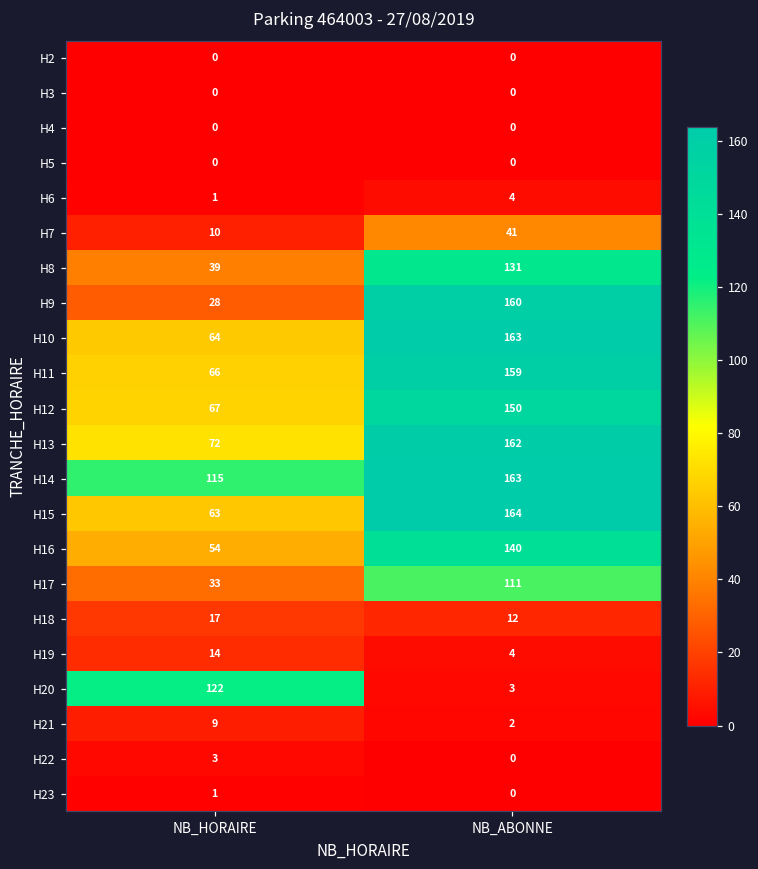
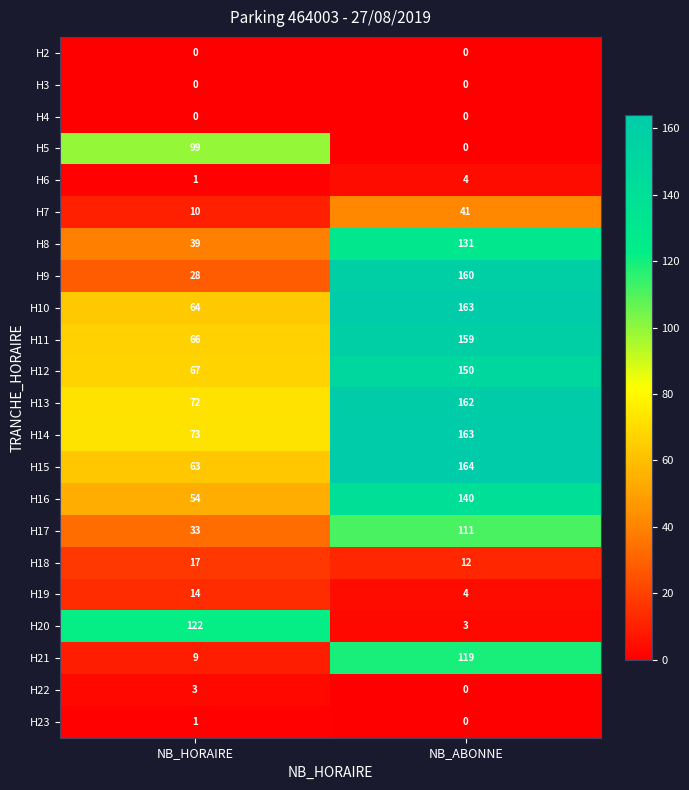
H5, NB_HORAIRE: 0 -> 99
H14, NB_HORAIRE: 115 -> 73
H21, NB_ABONNE: 2 -> 119
